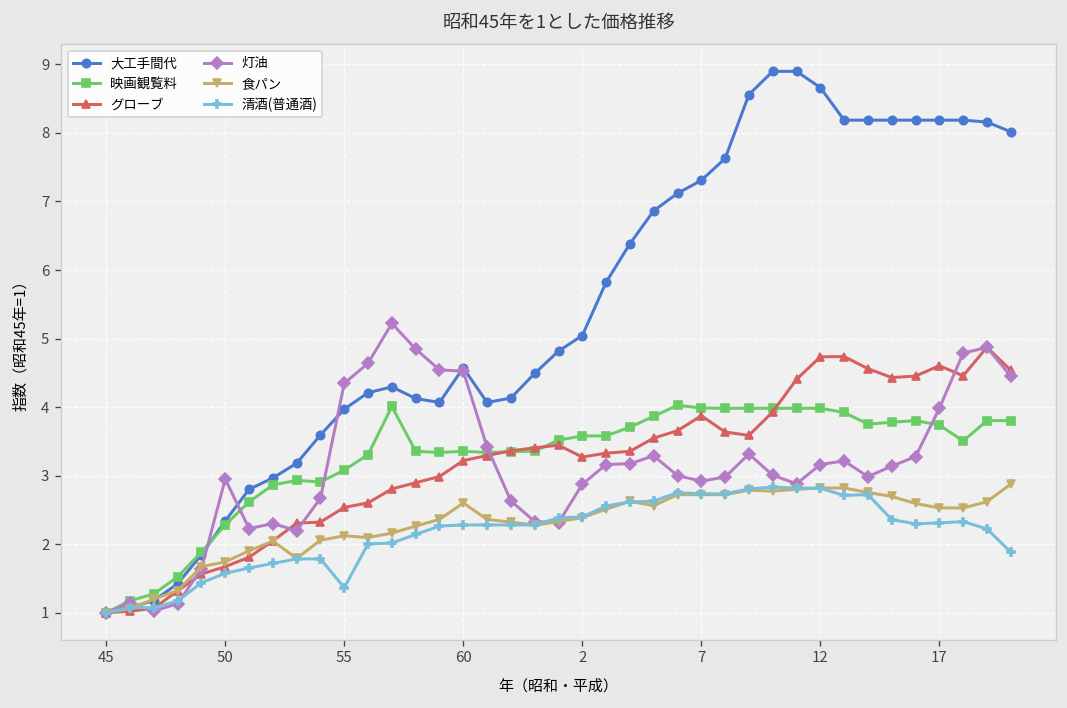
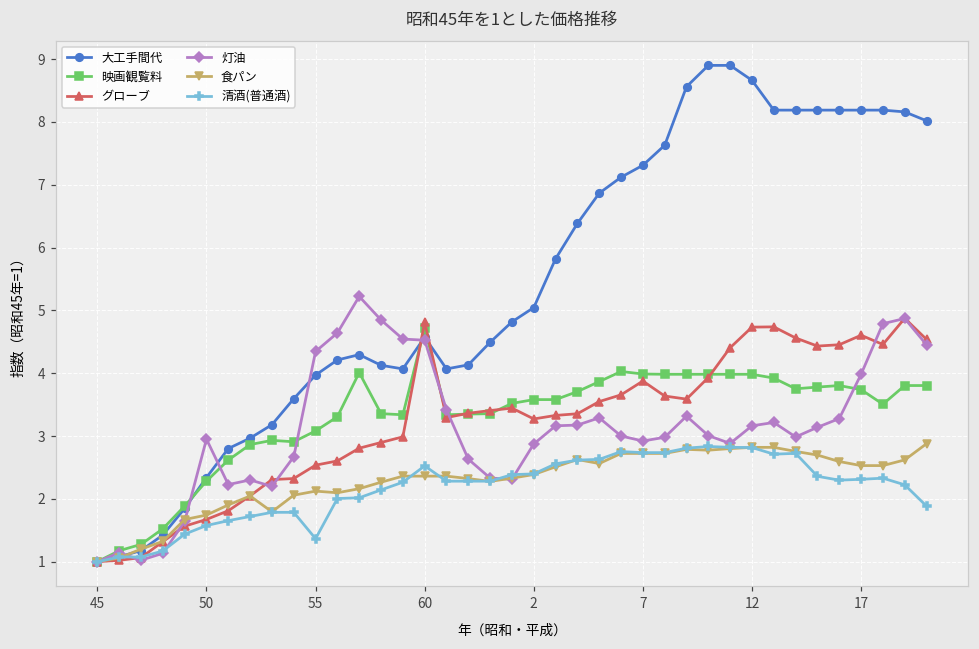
映画観覧料, 60: 3.4 -> 4.7
グローブ, 60: 3.2 -> 4.8
食パン, 60: 2.6 -> 2.4
清酒(普通酒), 60: 2.3 -> 2.5
